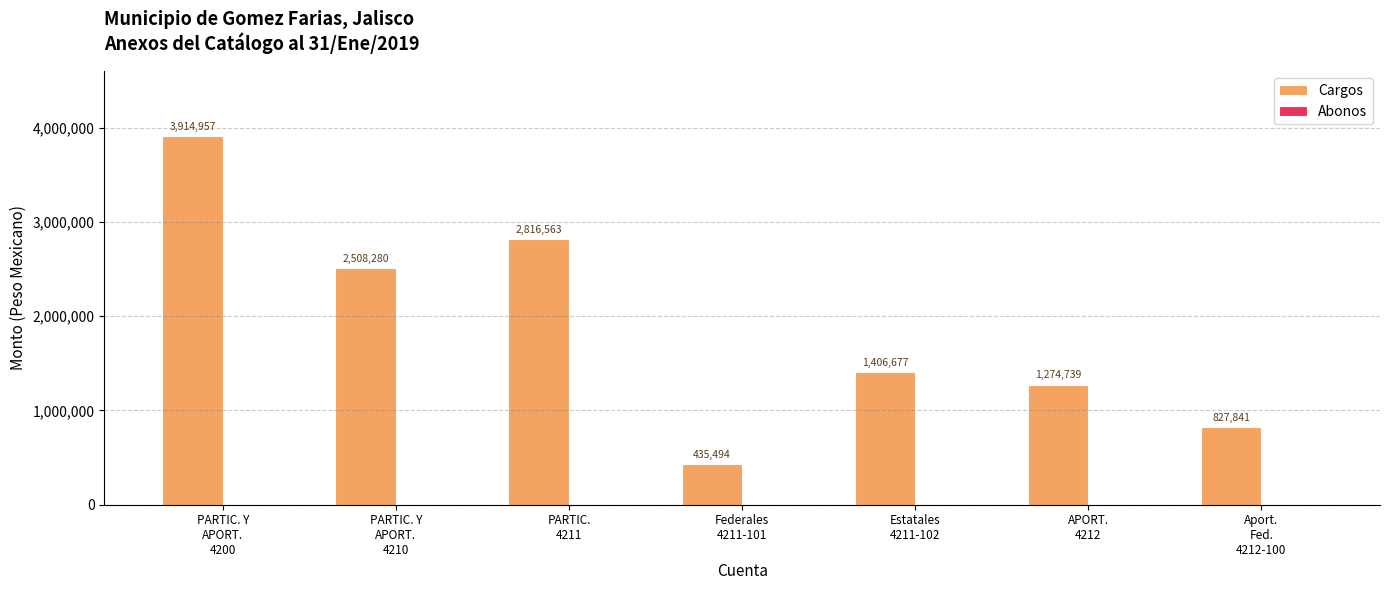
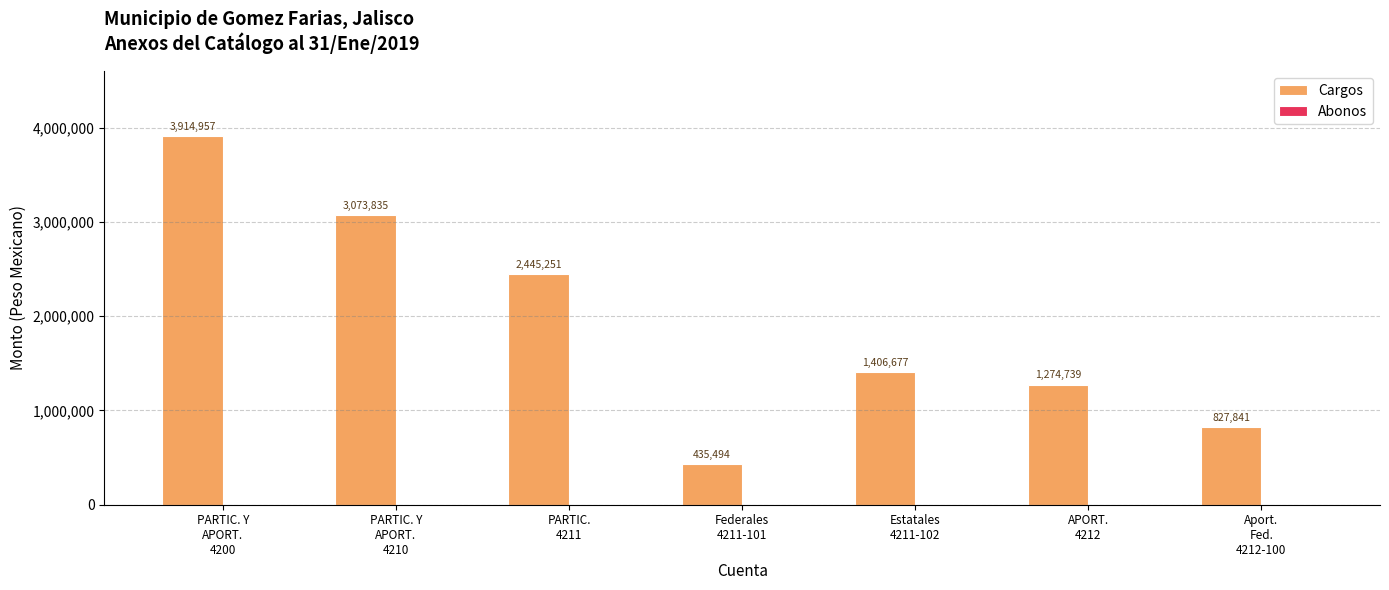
Cargos, PARTIC. Y APORT. 4210: 2,508,280 -> 3,073,835
Cargos, PARTIC. 4211: 2,816,563 -> 2,445,251
